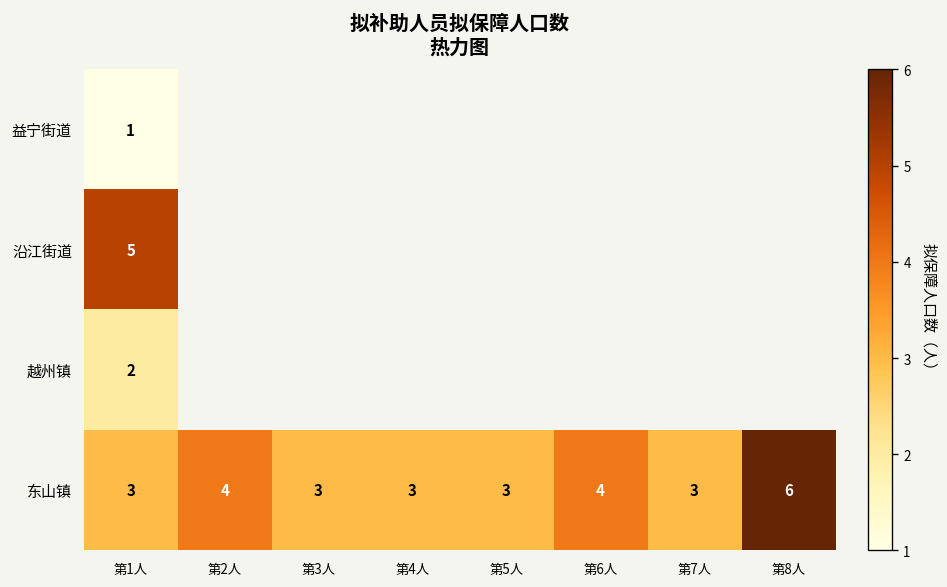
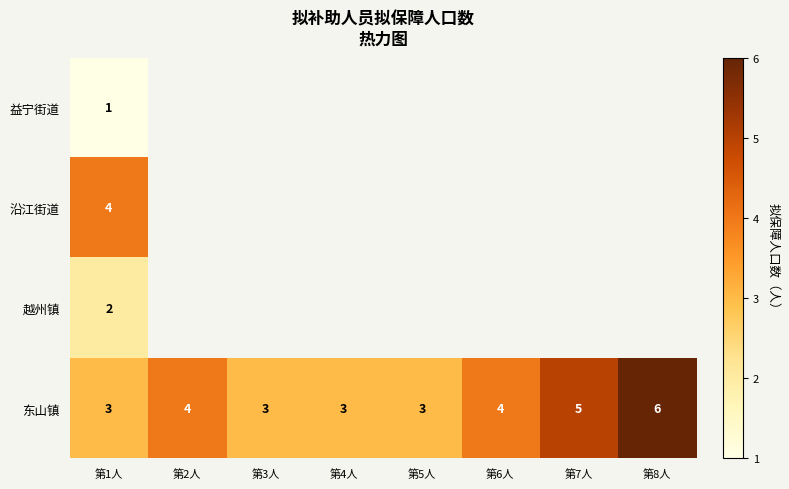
沿江街道, 第1人: 5 -> 4
东山镇, 第7人: 3 -> 5
